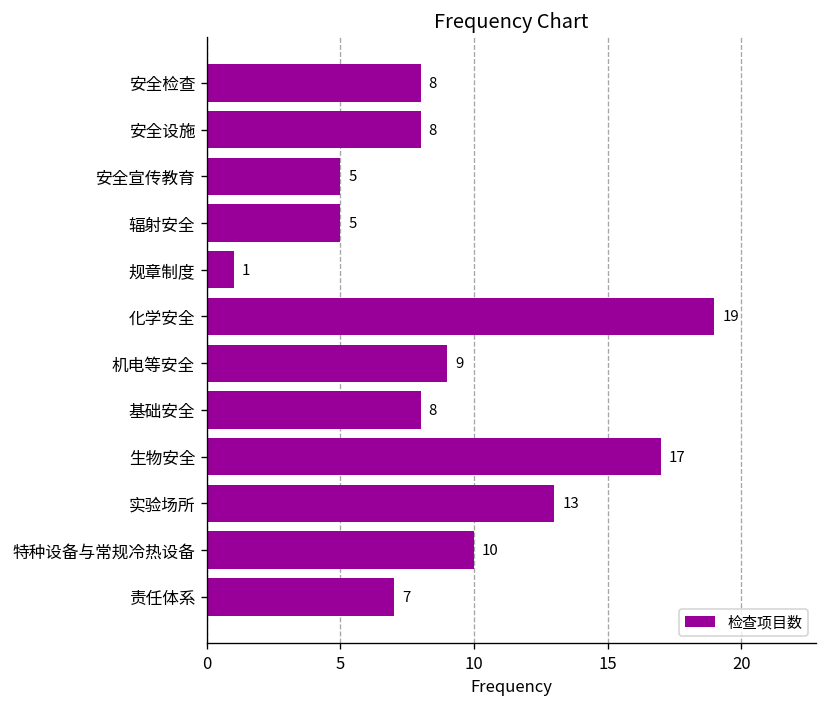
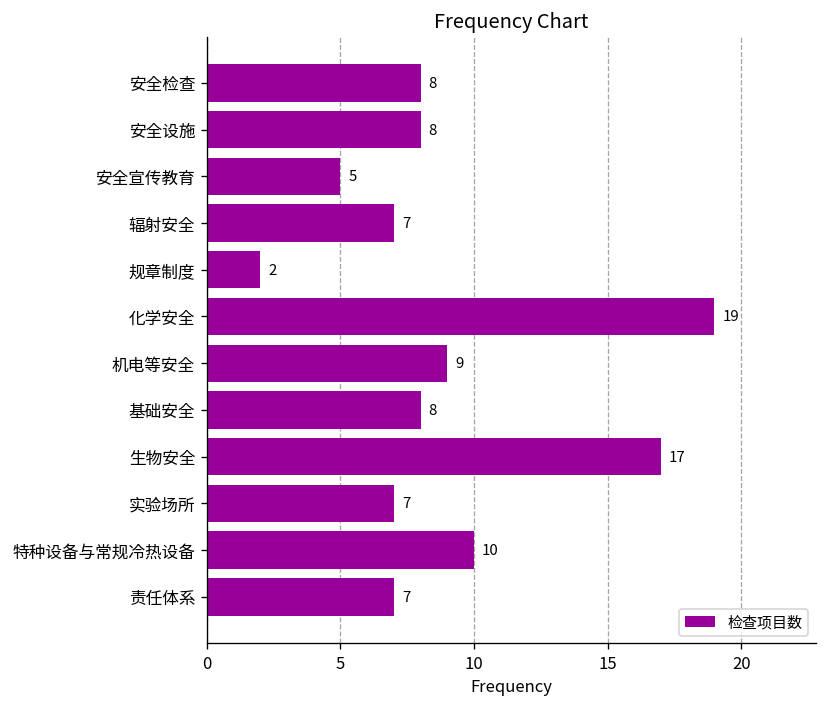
辐射安全: 5 -> 7
规章制度: 1 -> 2
实验场所: 13 -> 7
